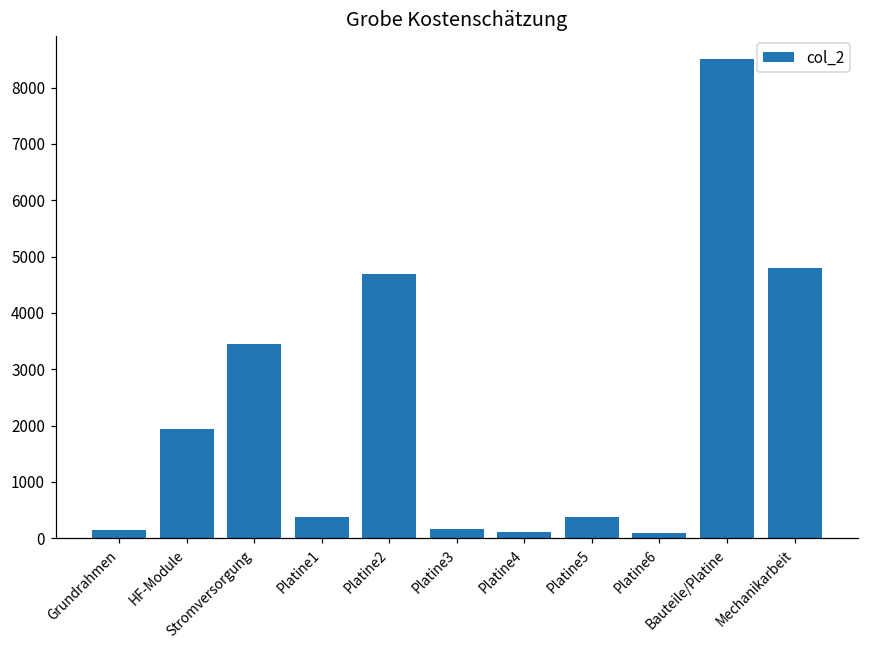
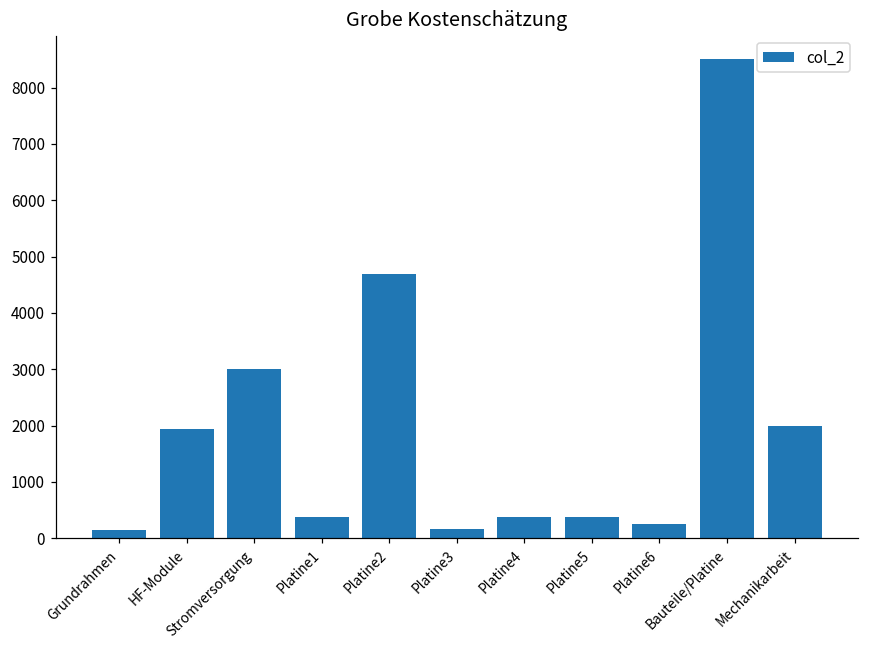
Stromversorgung: 3400 -> 3000
Platine4: 100 -> 400
Platine6: 100 -> 300
Mechanikarbeit: 4800 -> 2000
